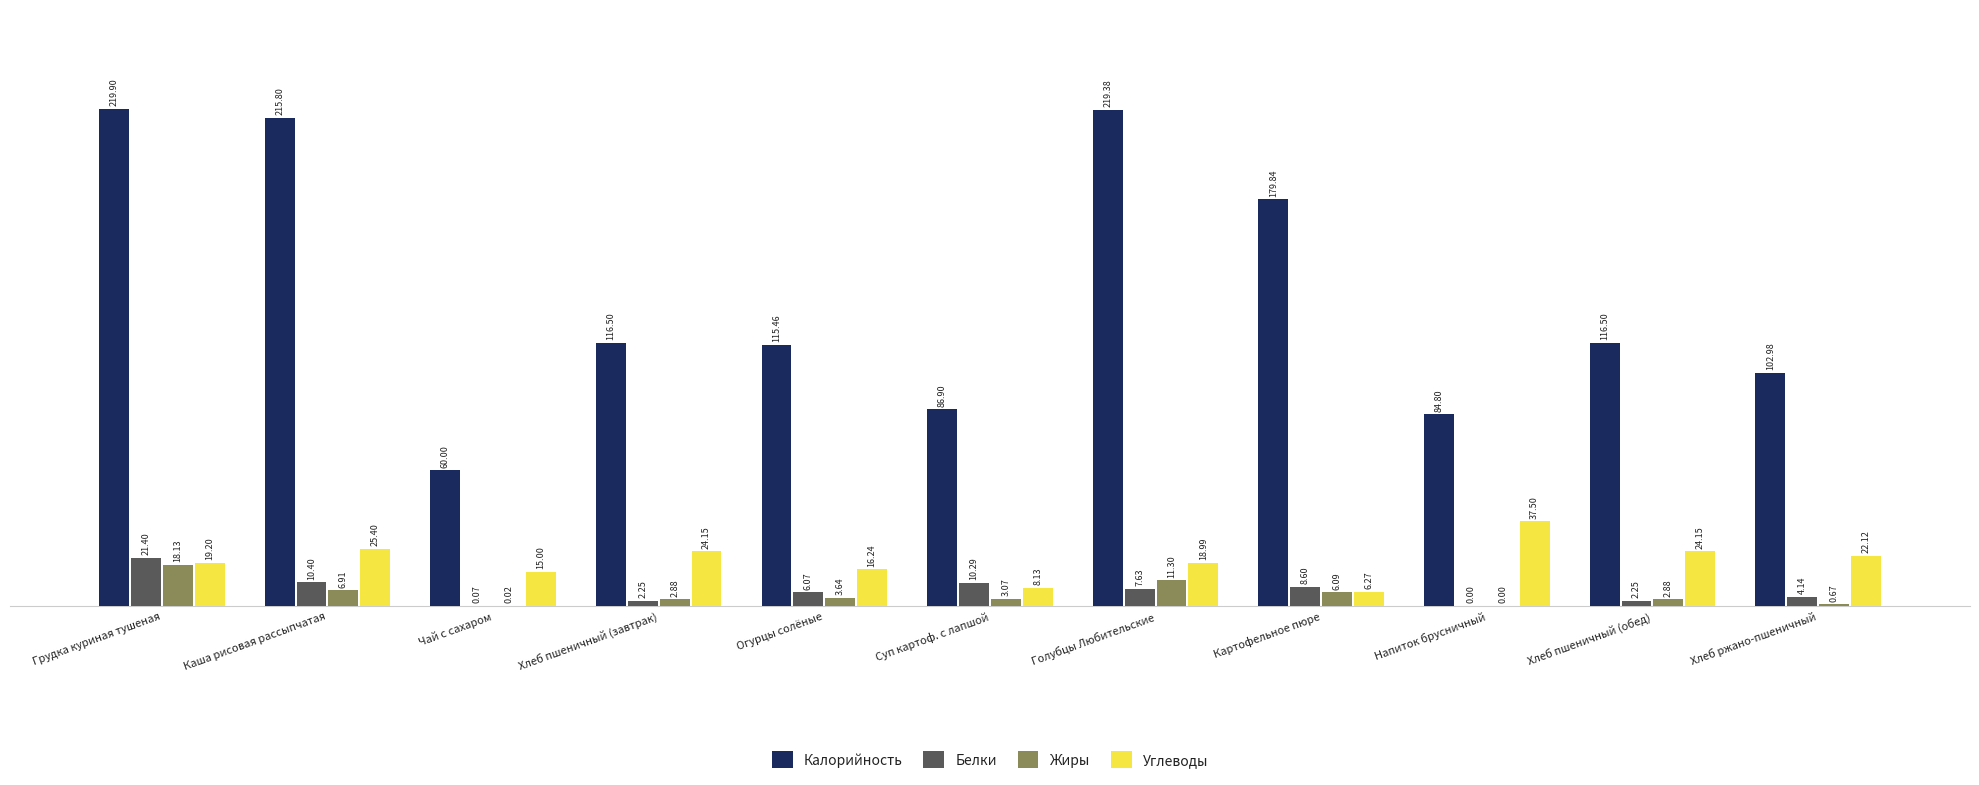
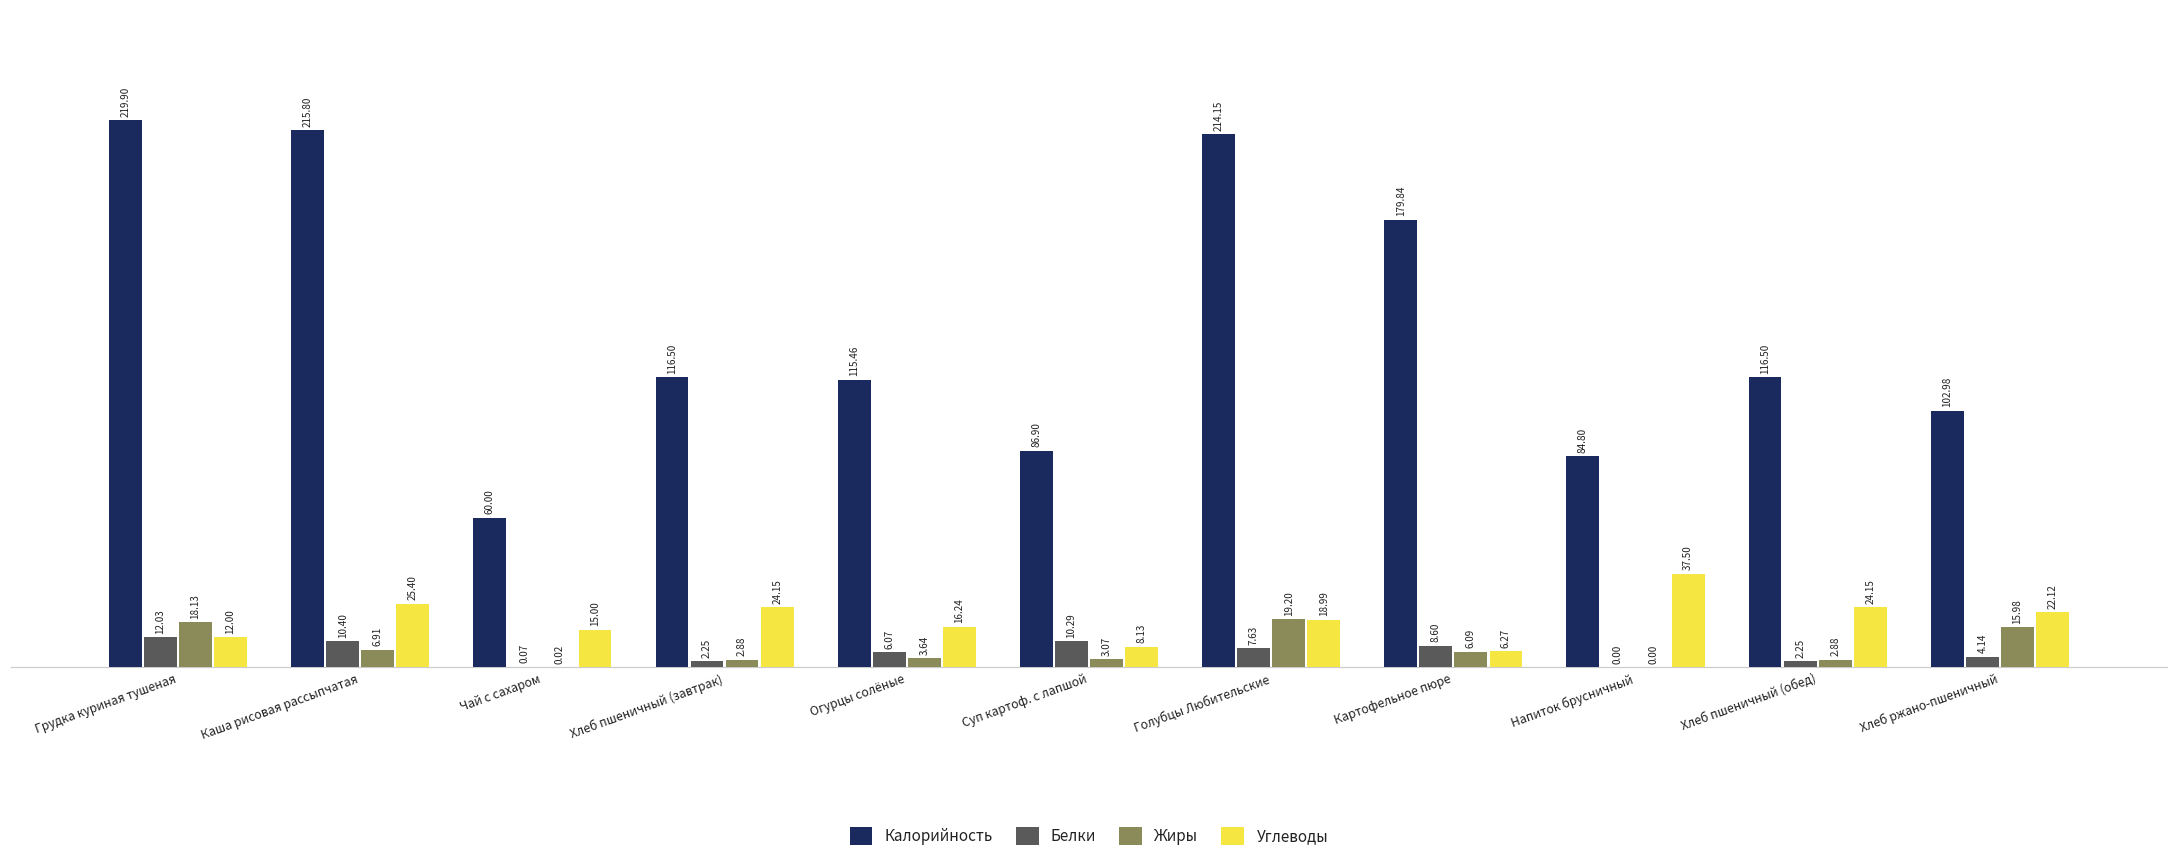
Белки, Грудка куриная тушеная: 21.40 -> 12.03
Углеводы, Грудка куриная тушеная: 19.20 -> 12.00
Калорийность, Голубцы Любительские: 219.38 -> 214.15
Жиры, Голубцы Любительские: 11.30 -> 19.20
Жиры, Хлеб ржано-пшеничный: 0.67 -> 15.98
